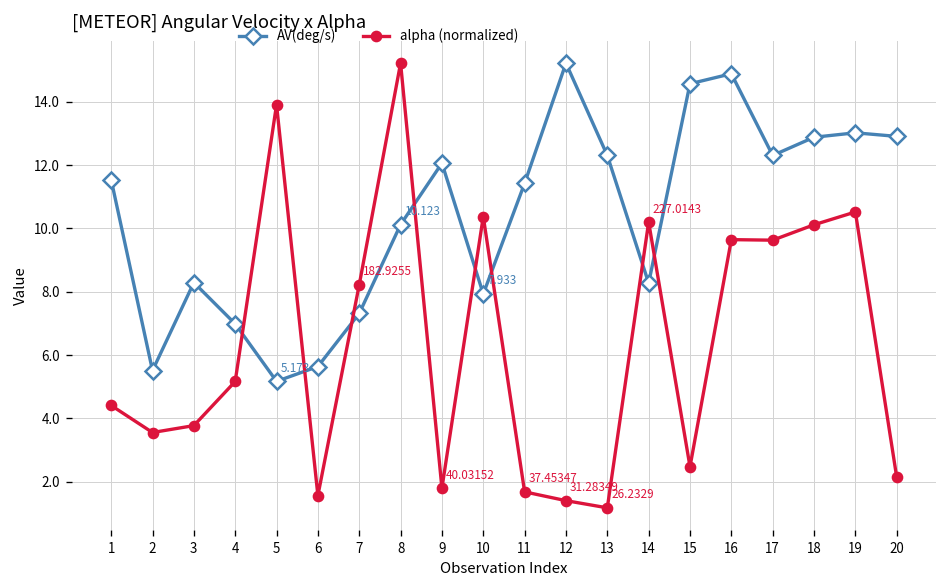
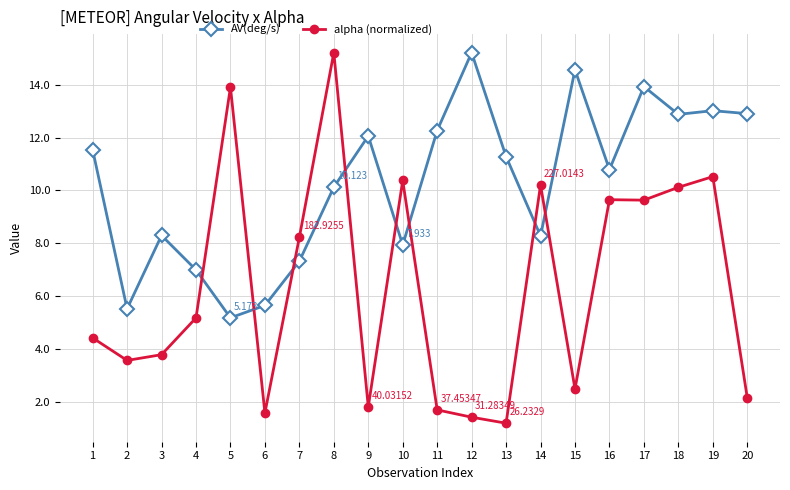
AV(deg/s), 11: 11.4 -> 12.3
AV(deg/s), 13: 12.3 -> 11.3
AV(deg/s), 16: 14.9 -> 10.8
AV(deg/s), 17: 12.3 -> 13.9
